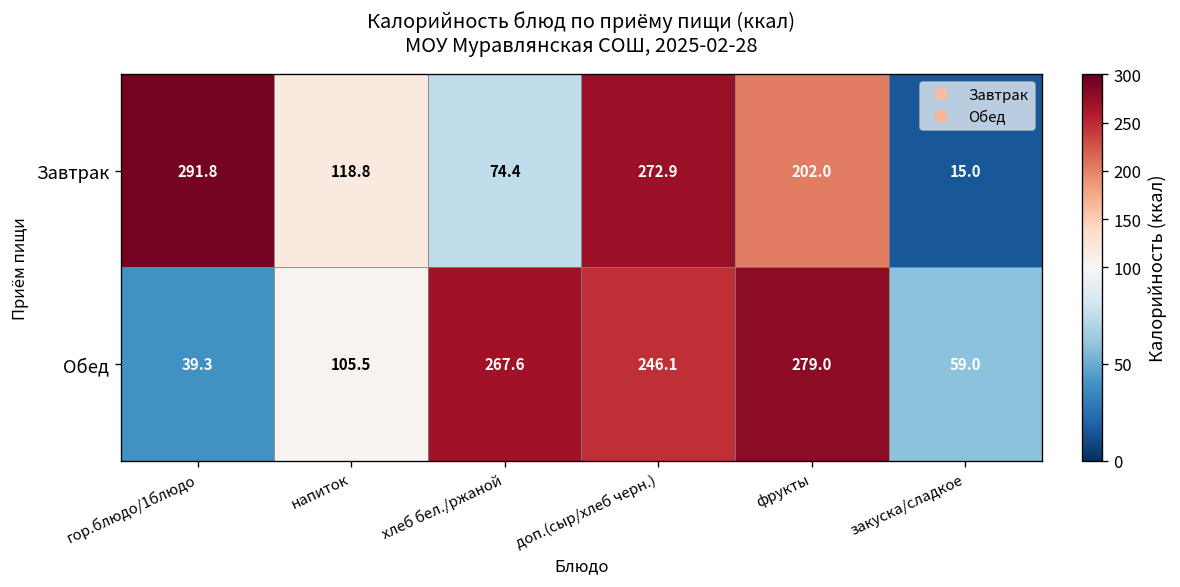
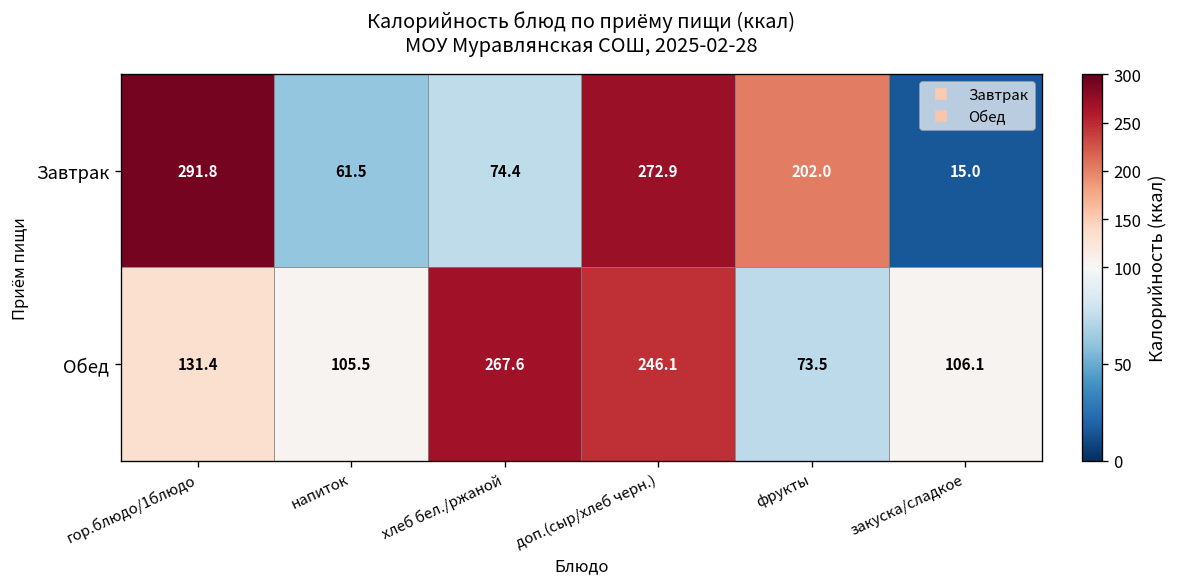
Завтрак, напиток: 118.8 -> 61.5
Обед, гор.блюдо/1блюдо: 39.3 -> 131.4
Обед, фрукты: 279.0 -> 73.5
Обед, закуска/сладкое: 59.0 -> 106.1
